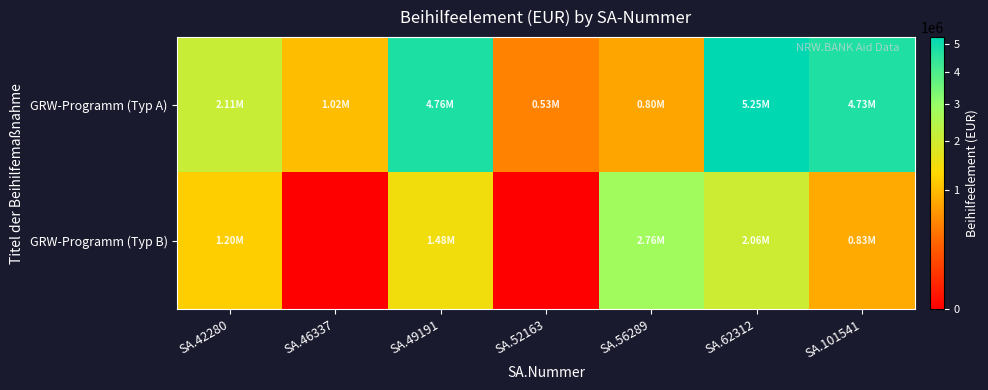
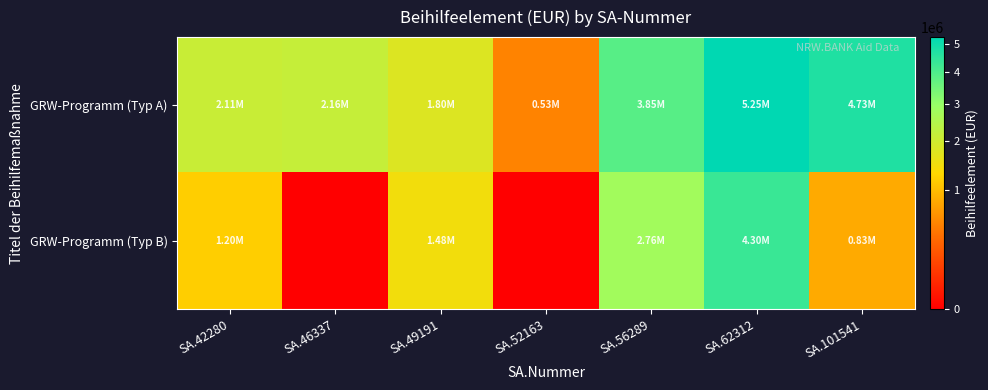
GRW-Programm (Typ A), SA.46337: 1.02M -> 2.16M
GRW-Programm (Typ A), SA.49191: 4.76M -> 1.80M
GRW-Programm (Typ A), SA.56289: 0.80M -> 3.85M
GRW-Programm (Typ B), SA.62312: 2.06M -> 4.30M
